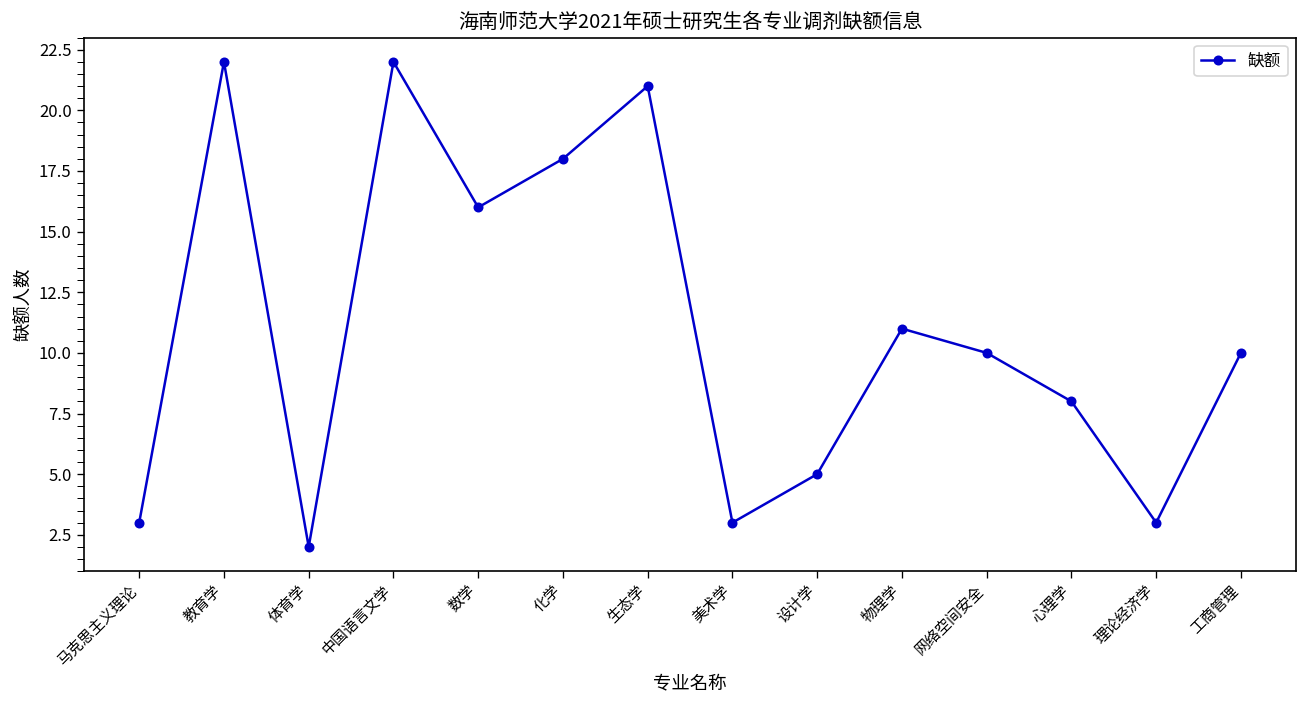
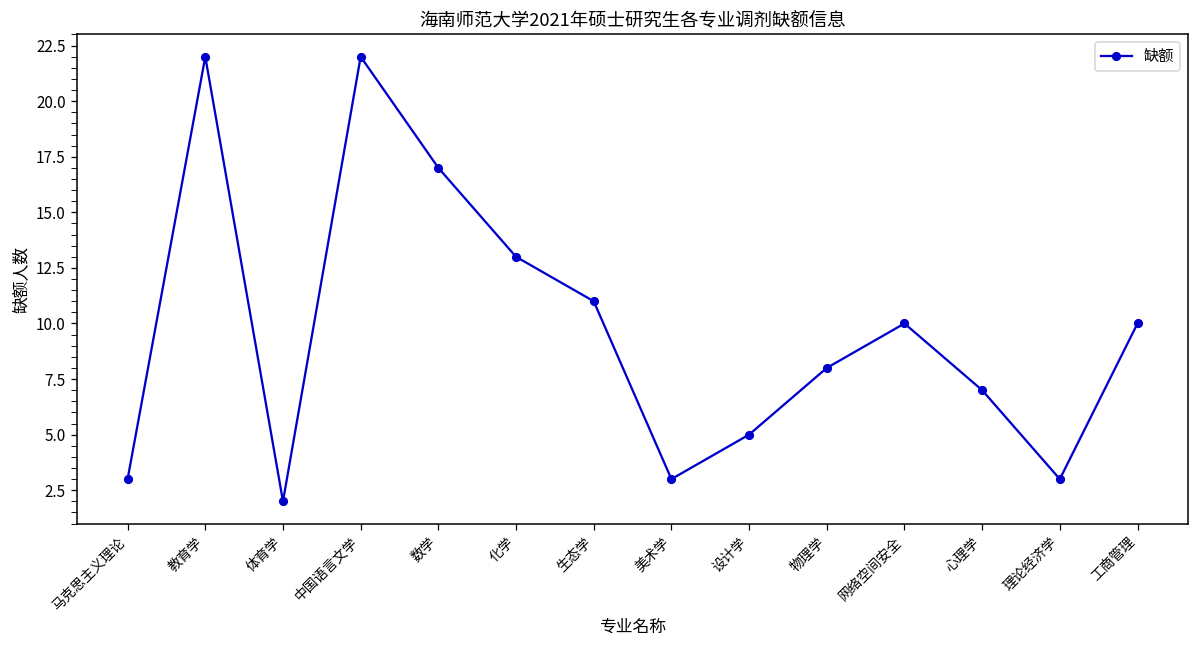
数学: 16 -> 17
化学: 18 -> 13
生态学: 21 -> 11
物理学: 11 -> 8
心理学: 8 -> 7
